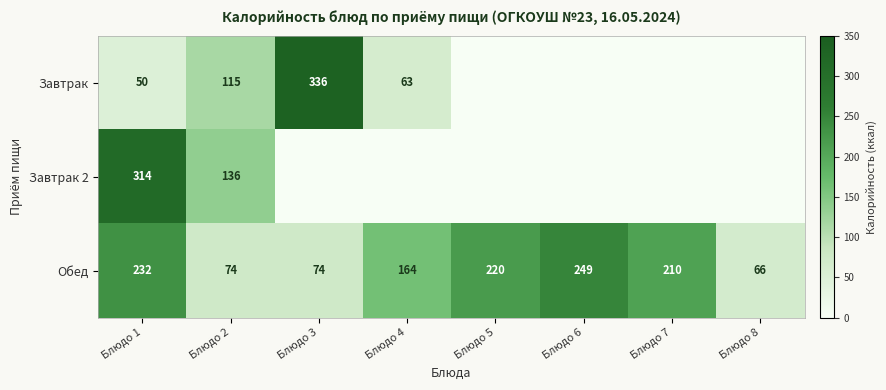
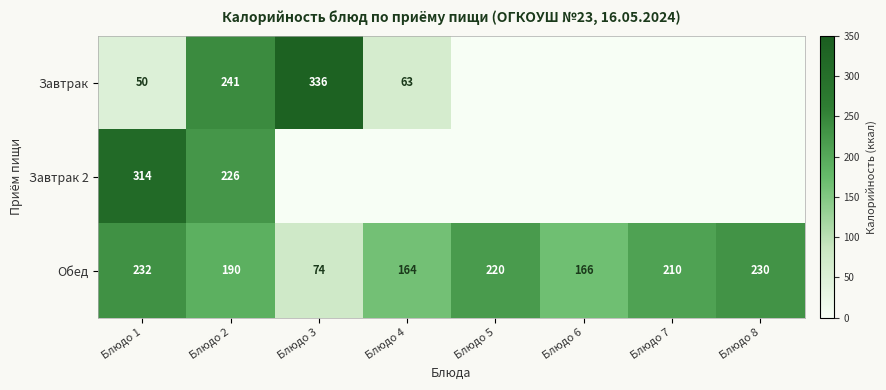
Завтрак, Блюдо 2: 115 -> 241
Завтрак 2, Блюдо 2: 136 -> 226
Обед, Блюдо 2: 74 -> 190
Обед, Блюдо 6: 249 -> 166
Обед, Блюдо 8: 66 -> 230
